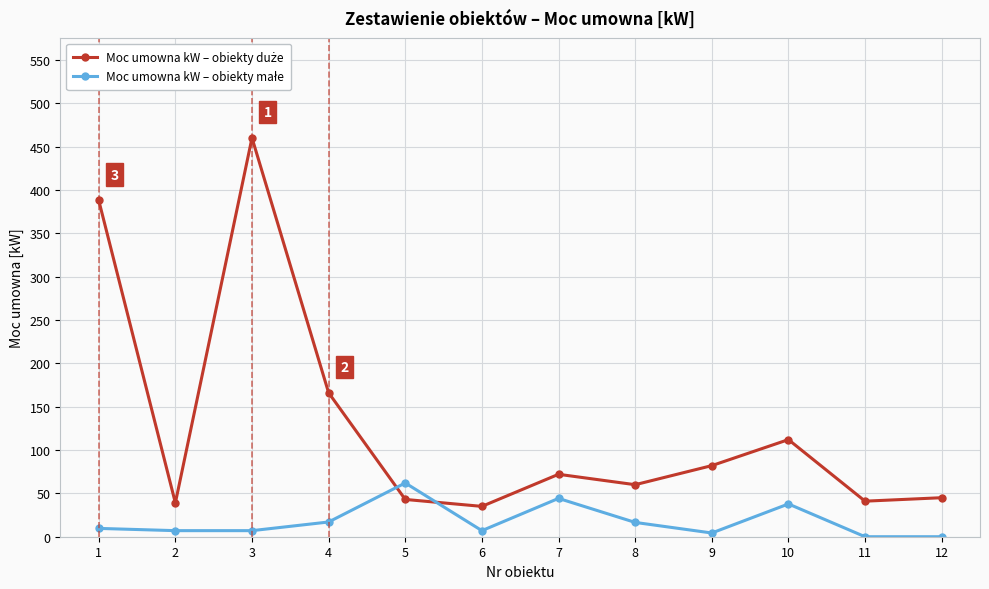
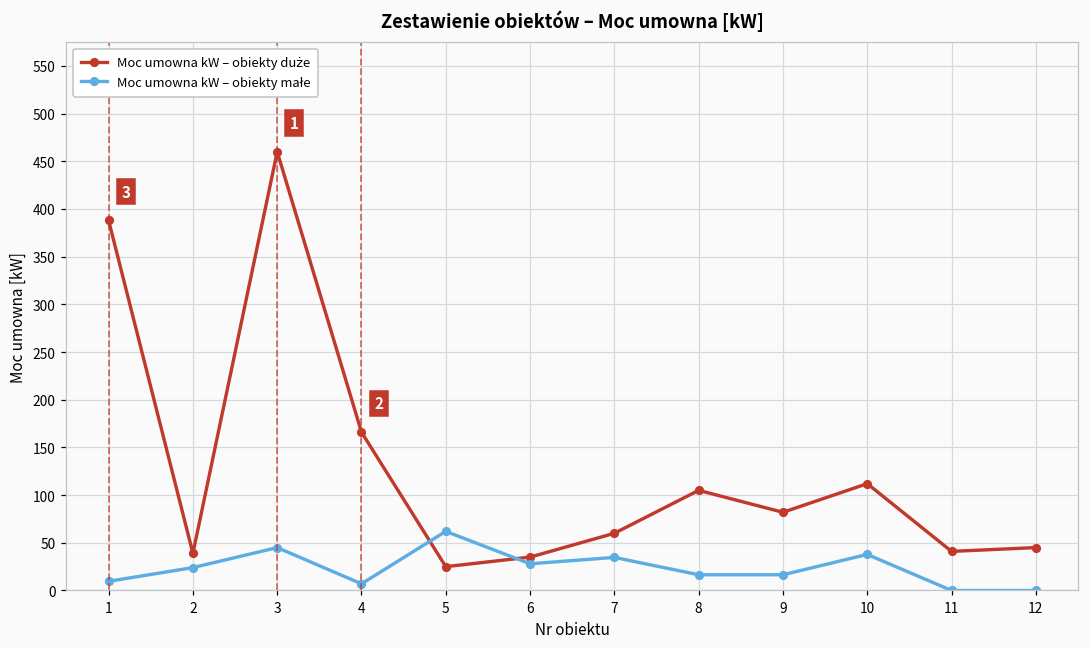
Moc umowna kW – obiekty małe, 2: 10 -> 20
Moc umowna kW – obiekty małe, 3: 10 -> 50
Moc umowna kW – obiekty małe, 4: 20 -> 10
Moc umowna kW – obiekty duże, 5: 40 -> 30
Moc umowna kW – obiekty małe, 6: 10 -> 30
Moc umowna kW – obiekty duże, 7: 70 -> 60
Moc umowna kW – obiekty małe, 7: 40 -> 30
Moc umowna kW – obiekty duże, 8: 60 -> 110
Moc umowna kW – obiekty małe, 9: 0 -> 20
